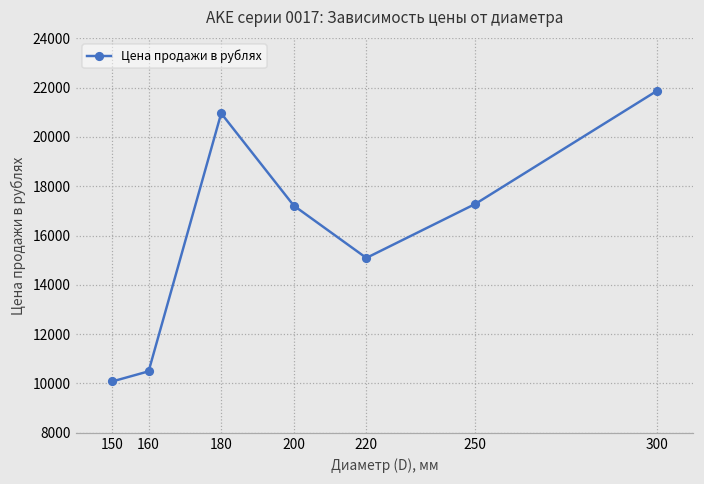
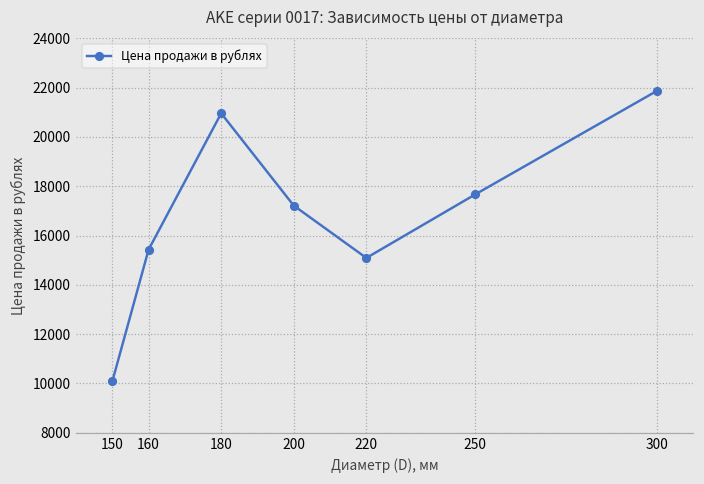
160: 10500 -> 15400
250: 17300 -> 17700
